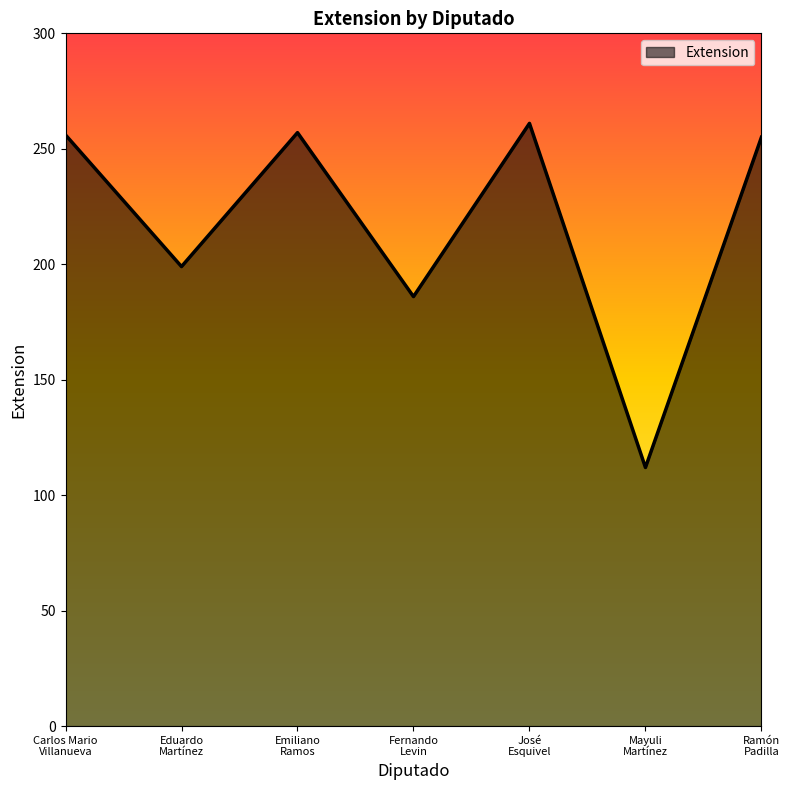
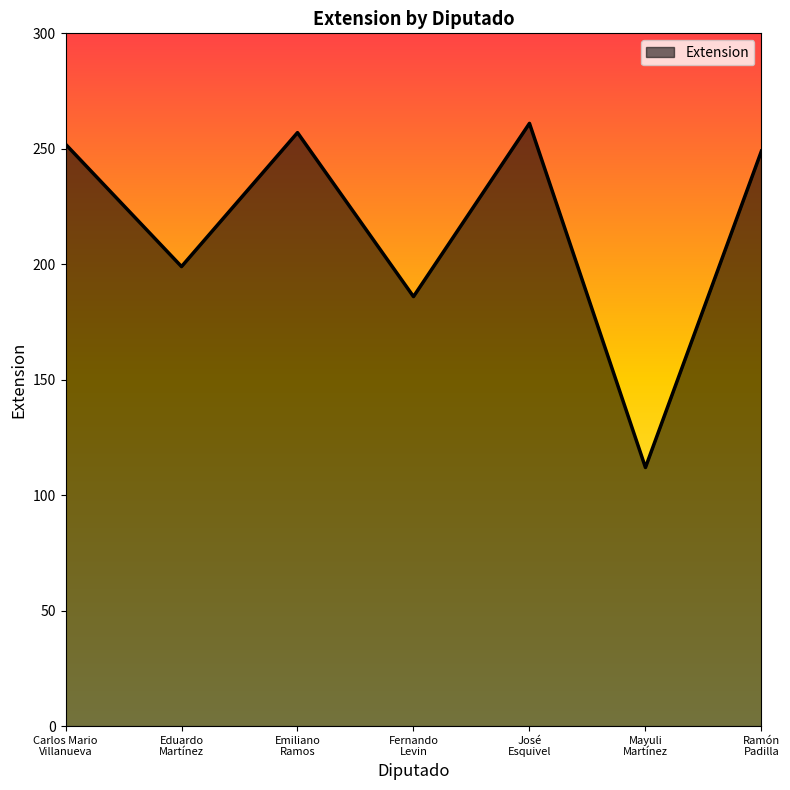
Carlos Mario Villanueva: 256 -> 252
Ramón Padilla: 255 -> 249
